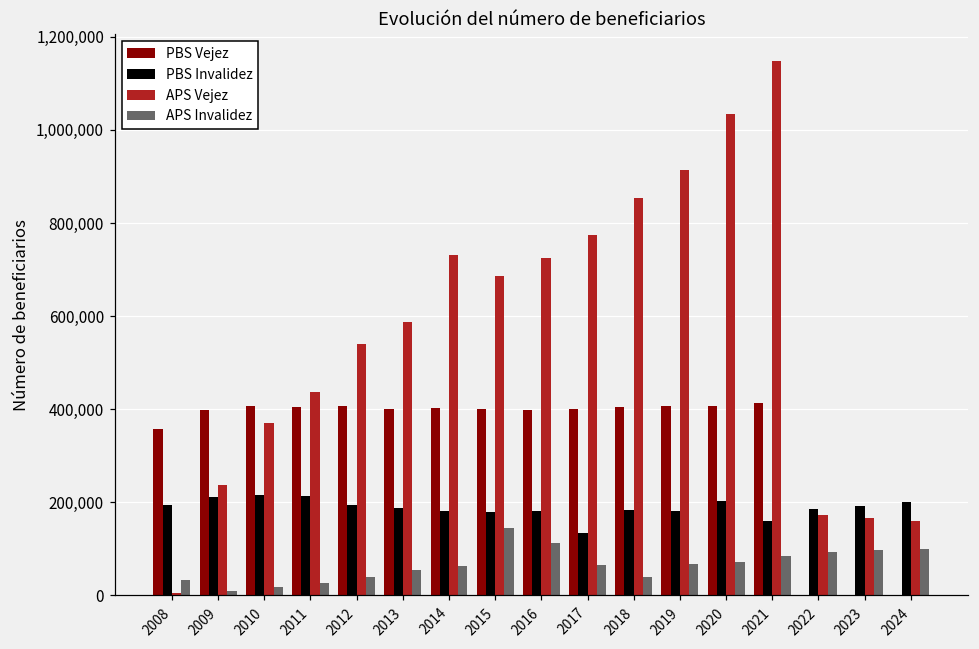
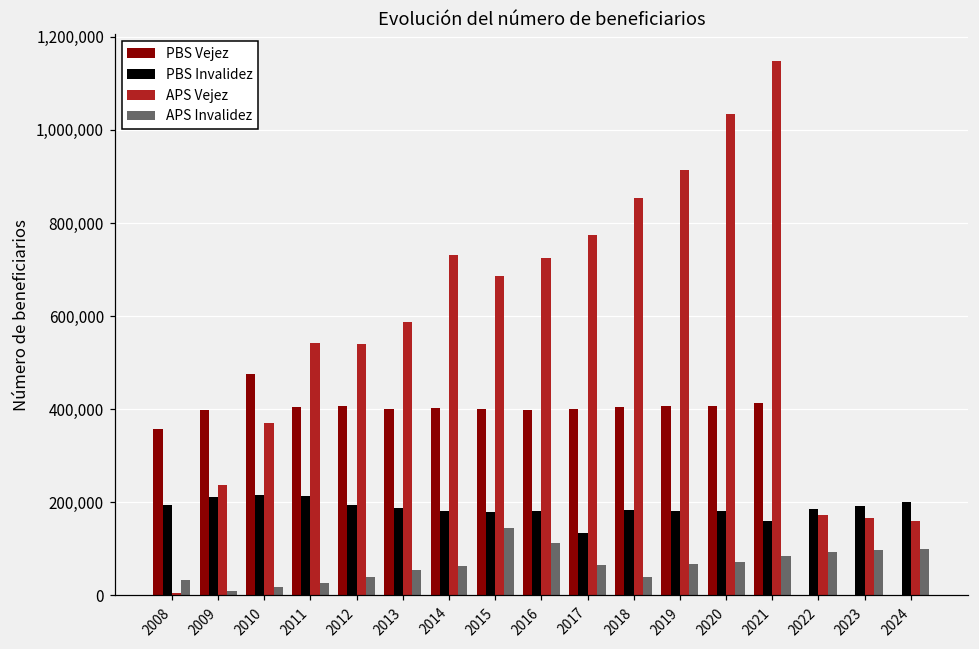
PBS Vejez, 2010: 410,000 -> 480,000
APS Vejez, 2011: 440,000 -> 540,000
PBS Invalidez, 2020: 200,000 -> 180,000
